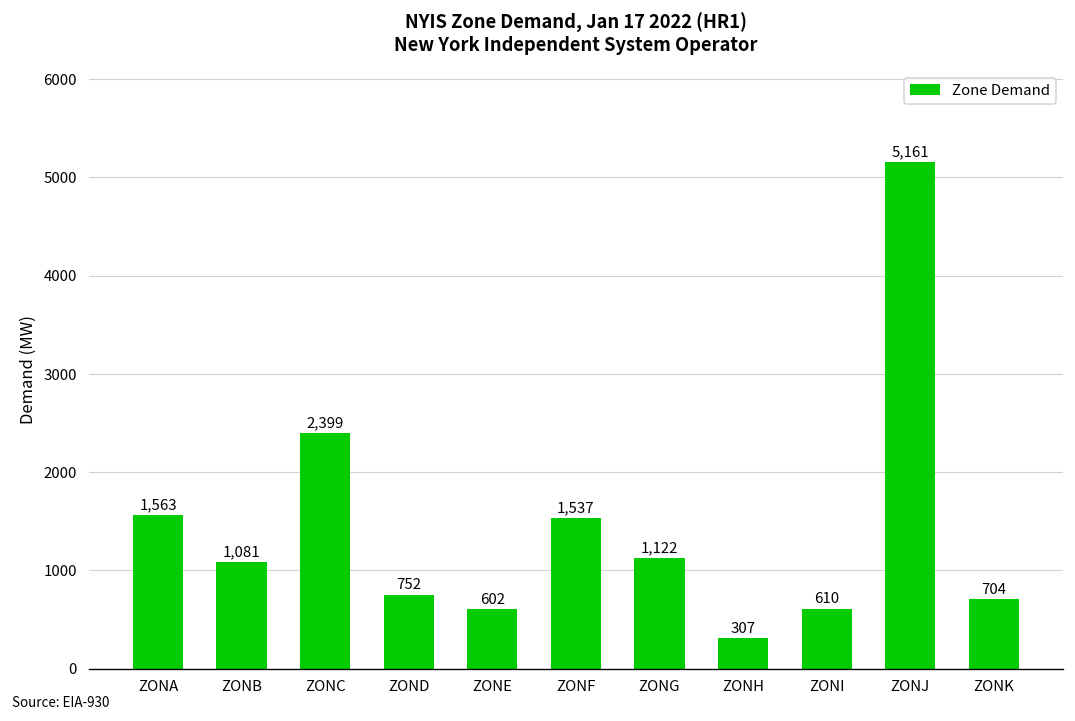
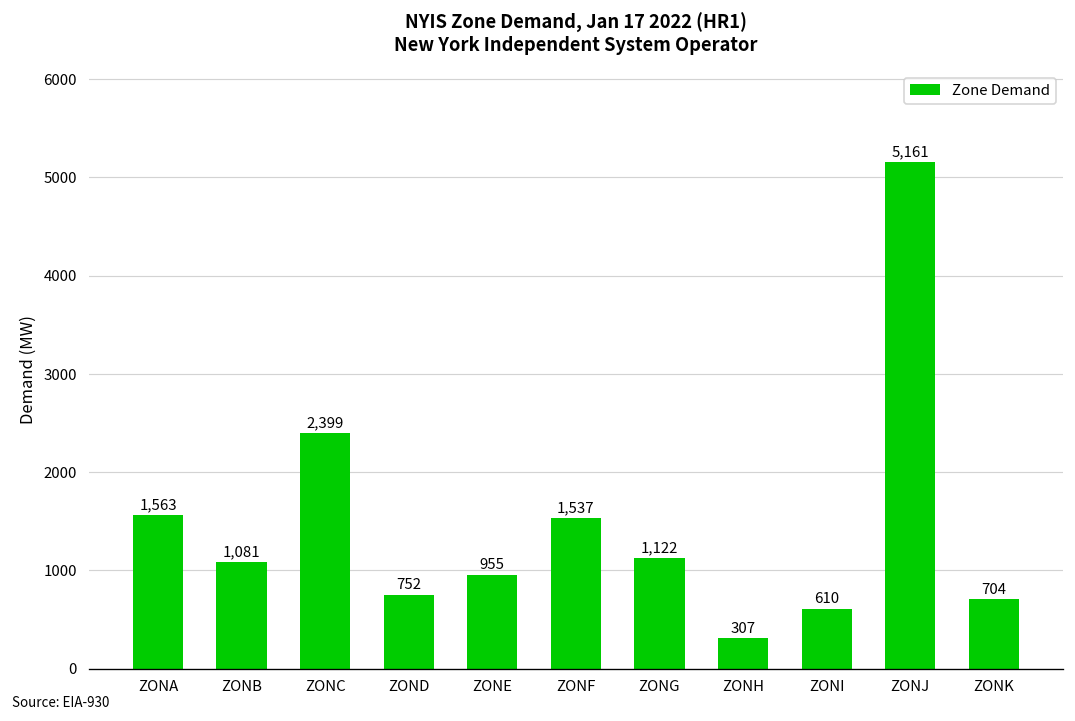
ZONE: 602 -> 955
